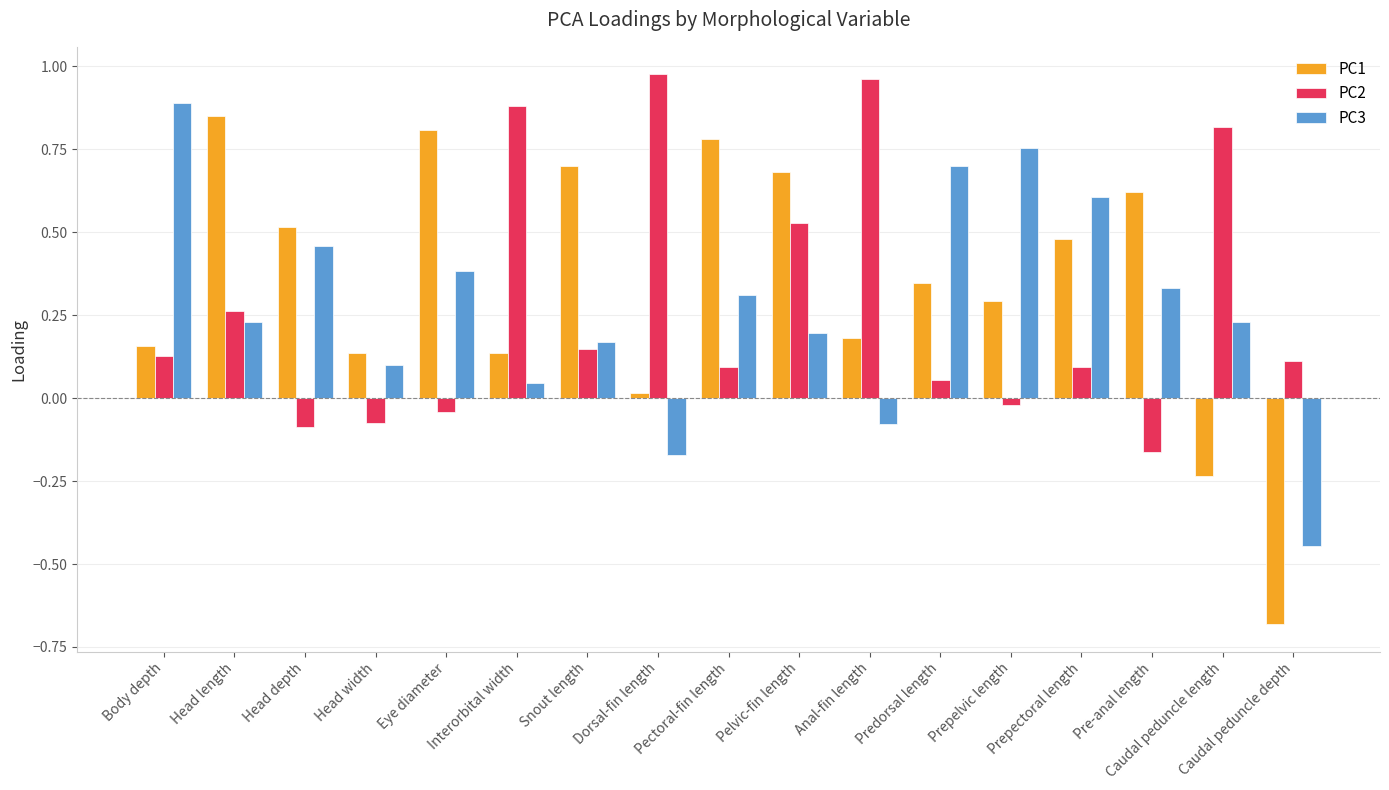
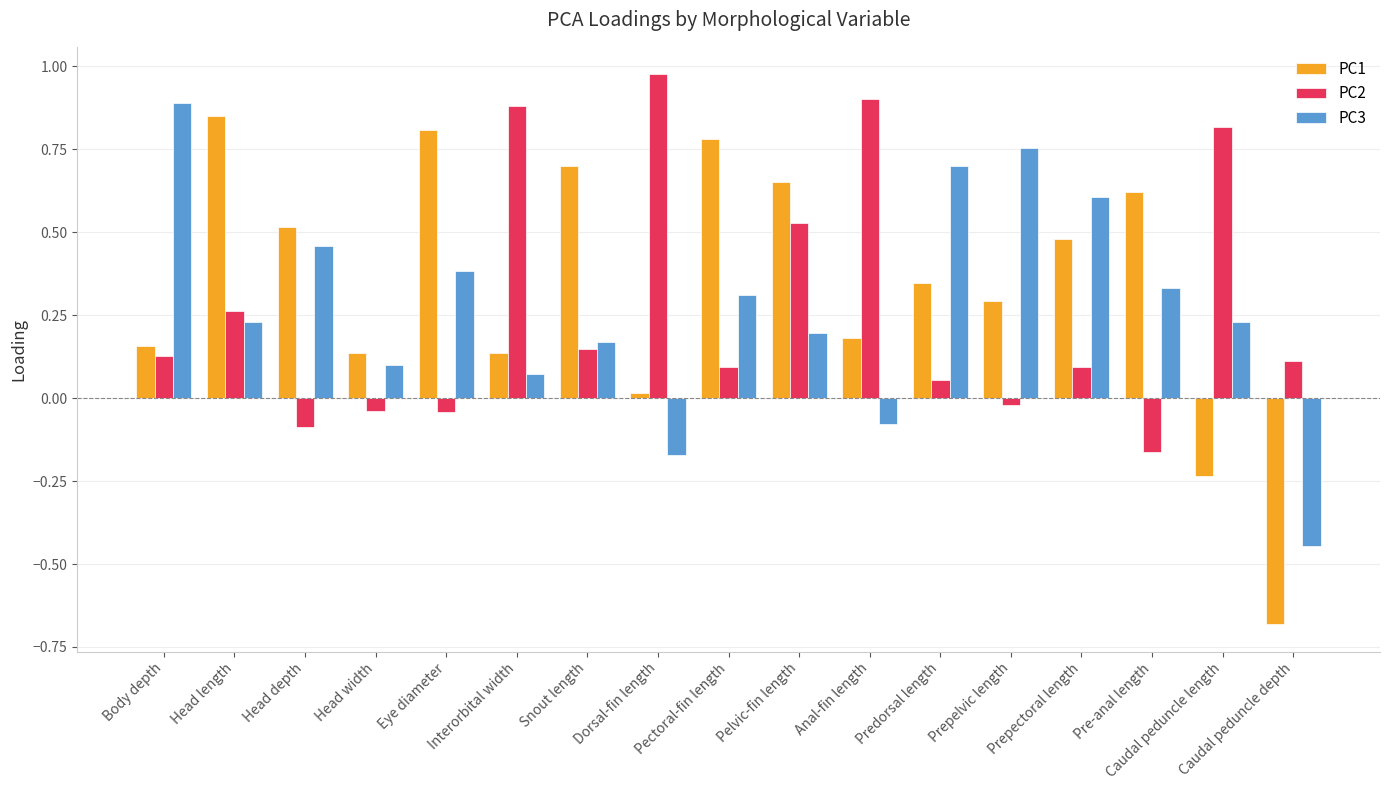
PC2, Head width: -0.07 -> -0.04
PC3, Interorbital width: 0.05 -> 0.07
PC1, Pelvic-fin length: 0.68 -> 0.65
PC2, Anal-fin length: 0.96 -> 0.90
